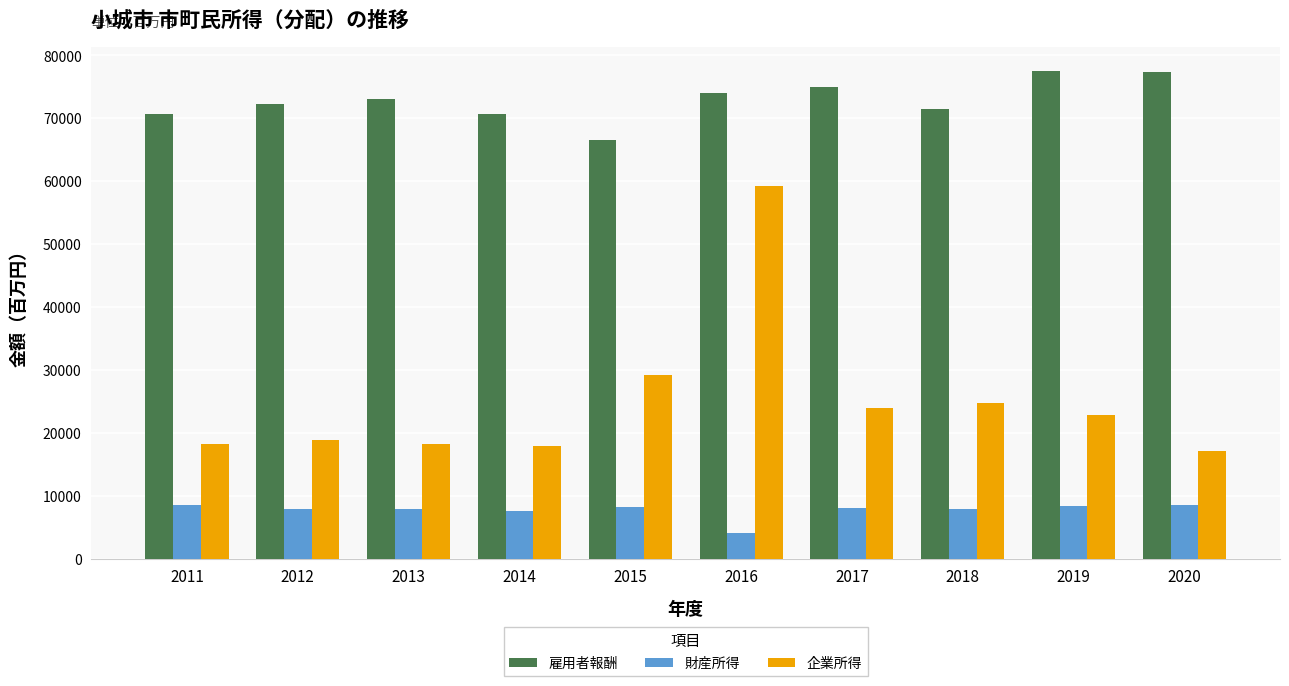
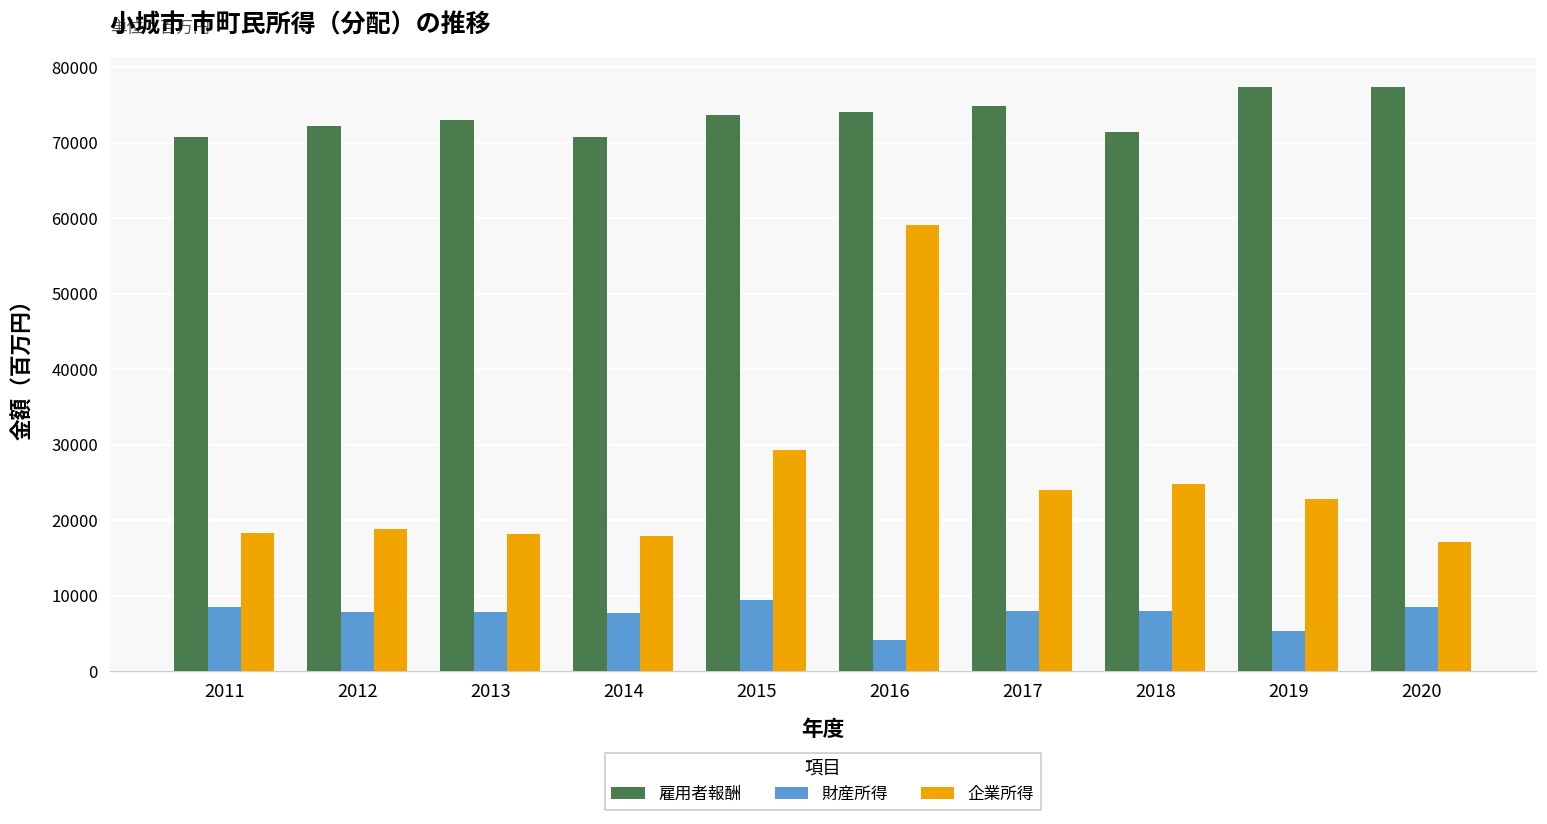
雇用者報酬, 2015: 66000 -> 74000
財産所得, 2015: 8000 -> 9000
財産所得, 2019: 8000 -> 5000
